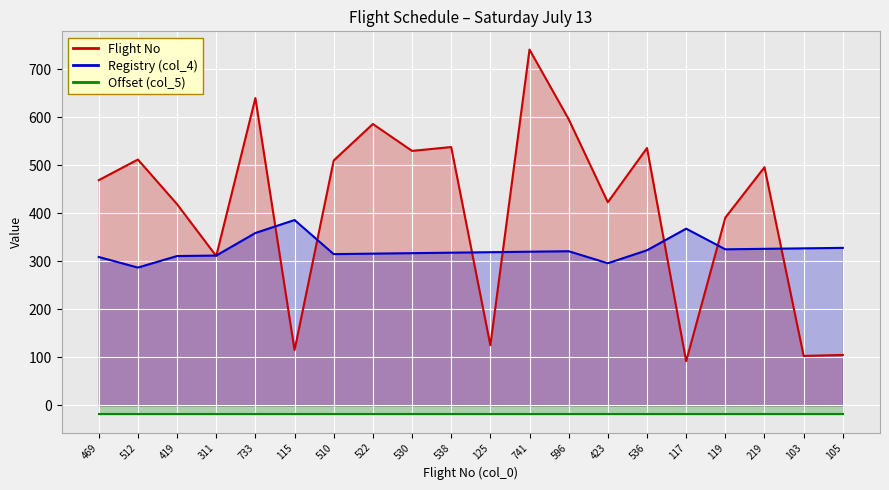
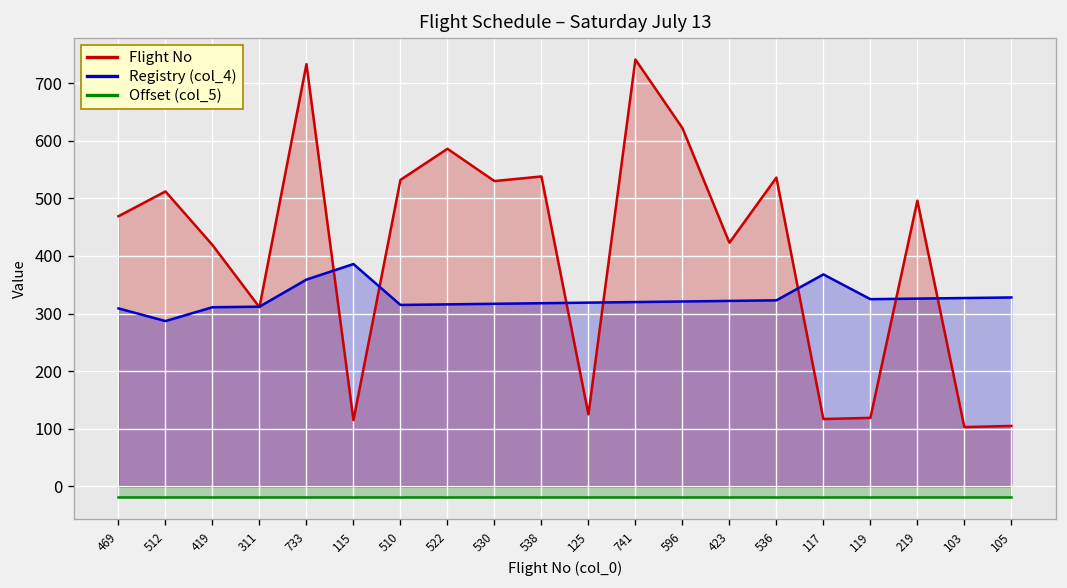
Flight No, 733: 640 -> 730
Flight No, 510: 510 -> 530
Flight No, 596: 600 -> 620
Registry (col_4), 423: 300 -> 320
Flight No, 117: 90 -> 120
Flight No, 119: 390 -> 120
